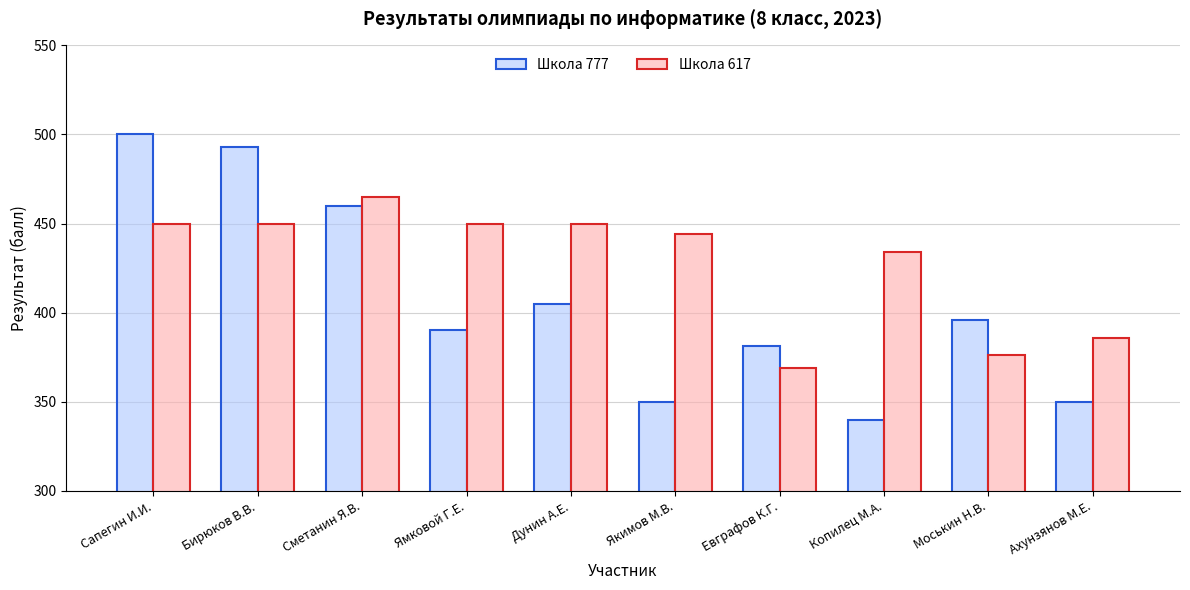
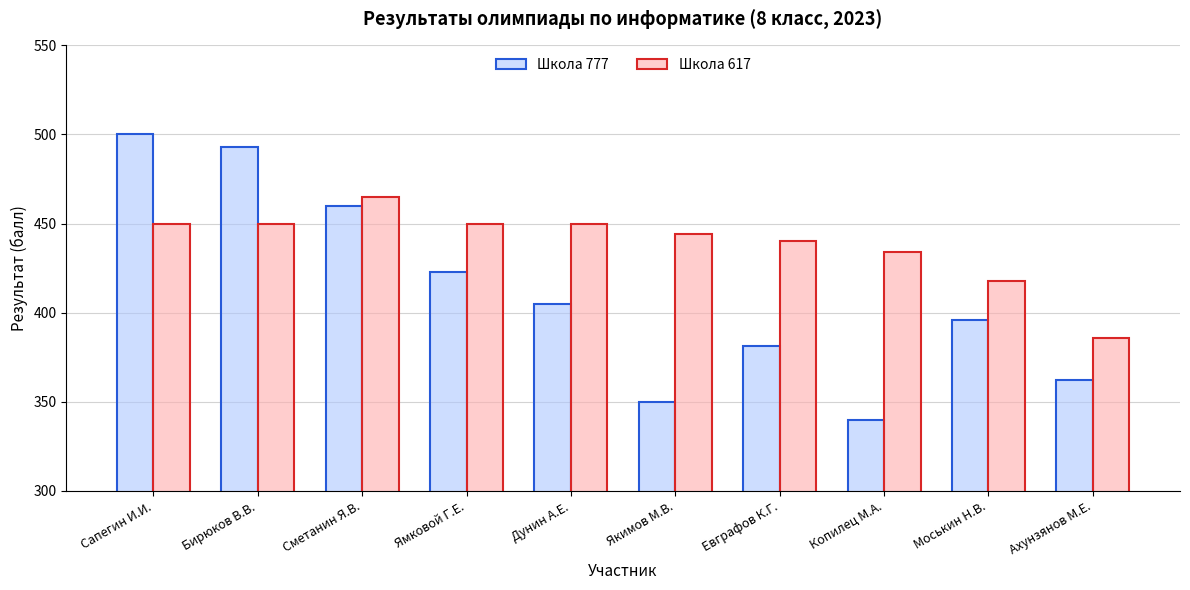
Школа 777, Ямковой Г.Е.: 390 -> 423
Школа 617, Евграфов К.Г.: 369 -> 440
Школа 617, Моськин Н.В.: 376 -> 418
Школа 777, Ахунзянов М.Е.: 350 -> 362
